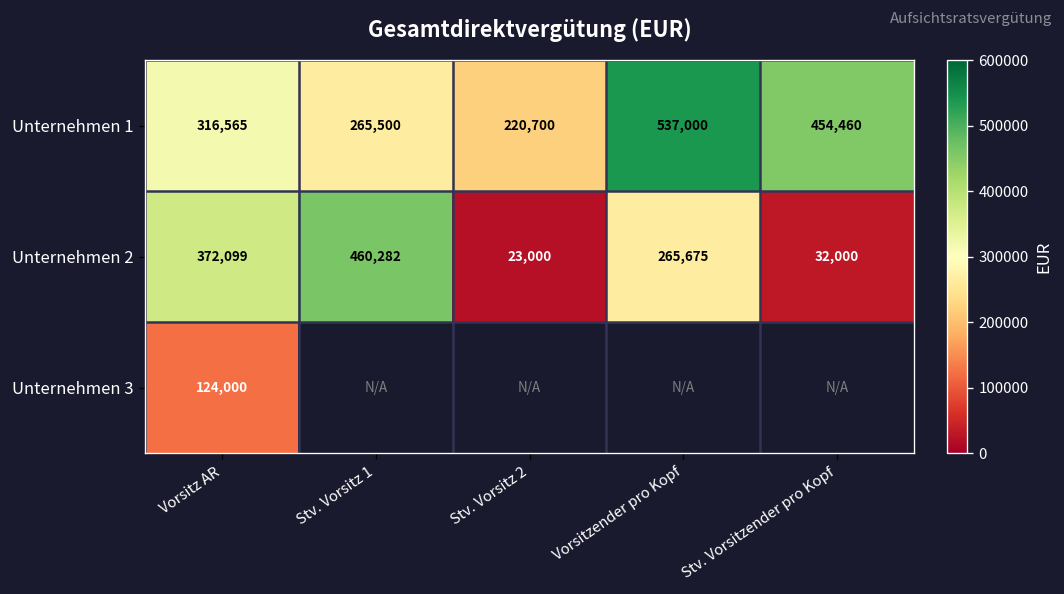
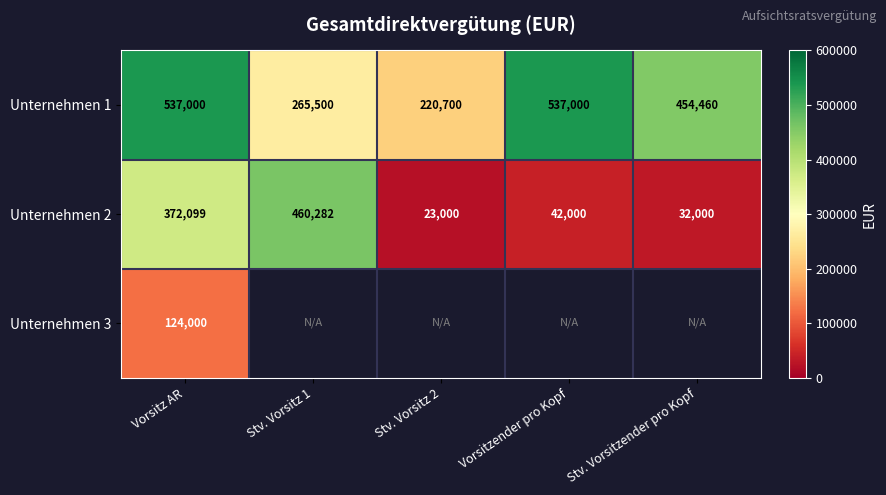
Unternehmen 1, Vorsitz AR: 316,565 -> 537,000
Unternehmen 2, Vorsitzender pro Kopf: 265,675 -> 42,000
